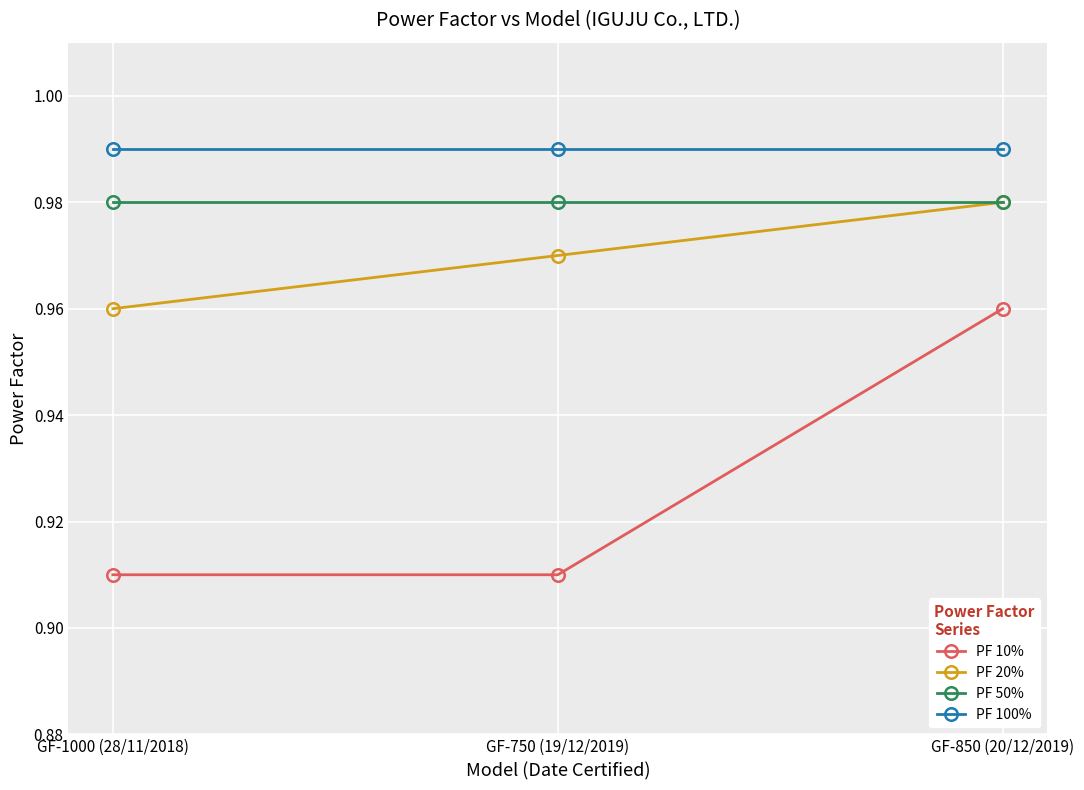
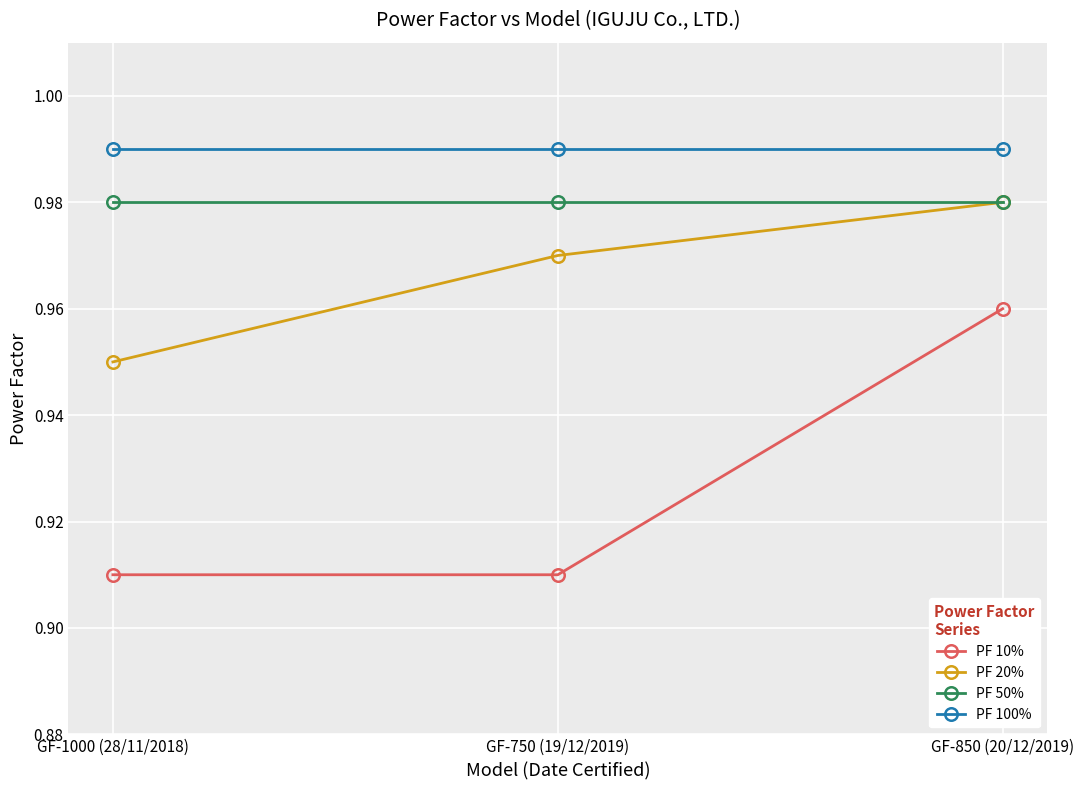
PF 20%, GF-1000 (28/11/2018): 0.96 -> 0.95
